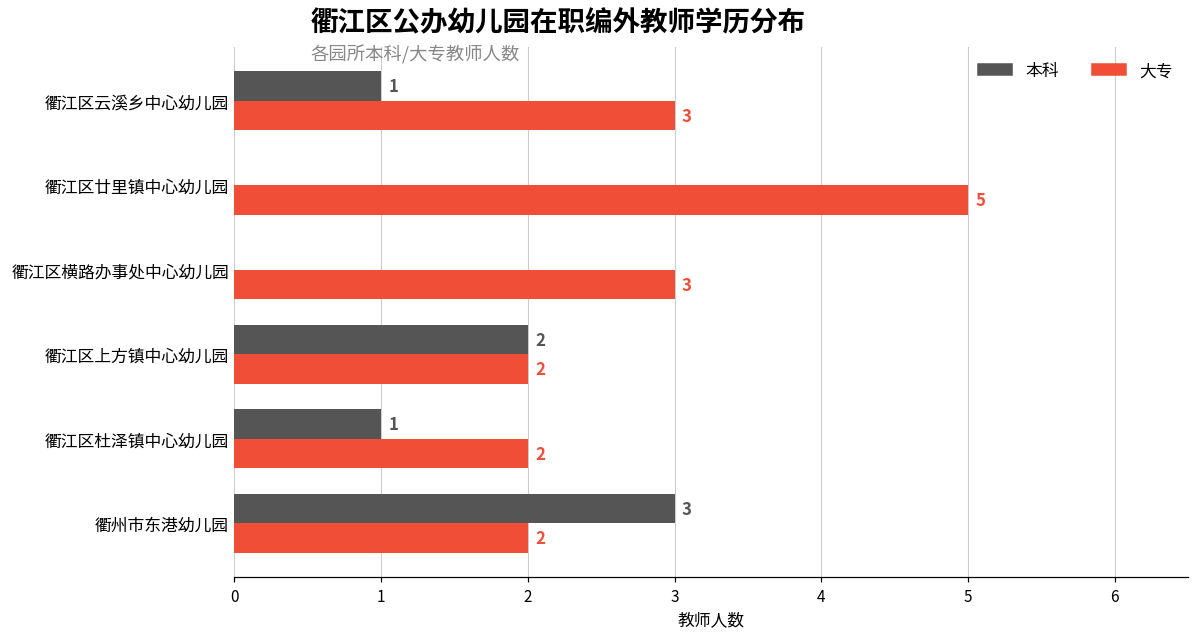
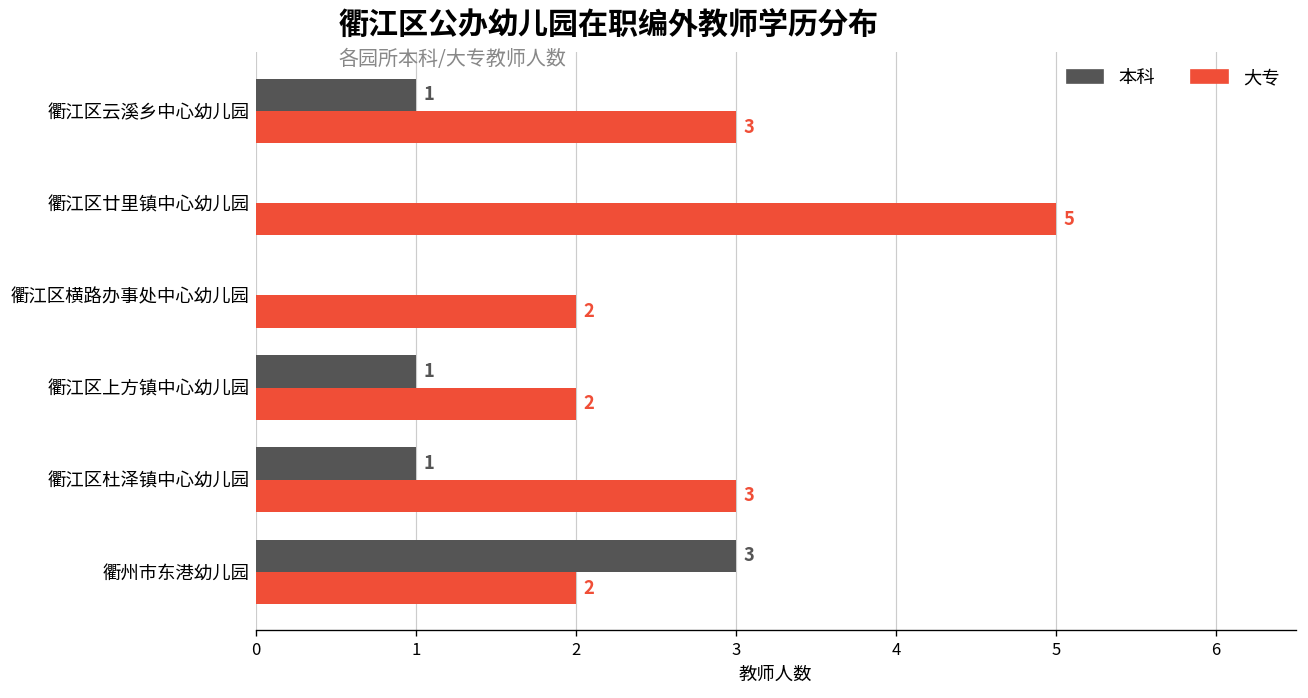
大专, 衢江区横路办事处中心幼儿园: 3 -> 2
本科, 衢江区上方镇中心幼儿园: 2 -> 1
大专, 衢江区杜泽镇中心幼儿园: 2 -> 3
